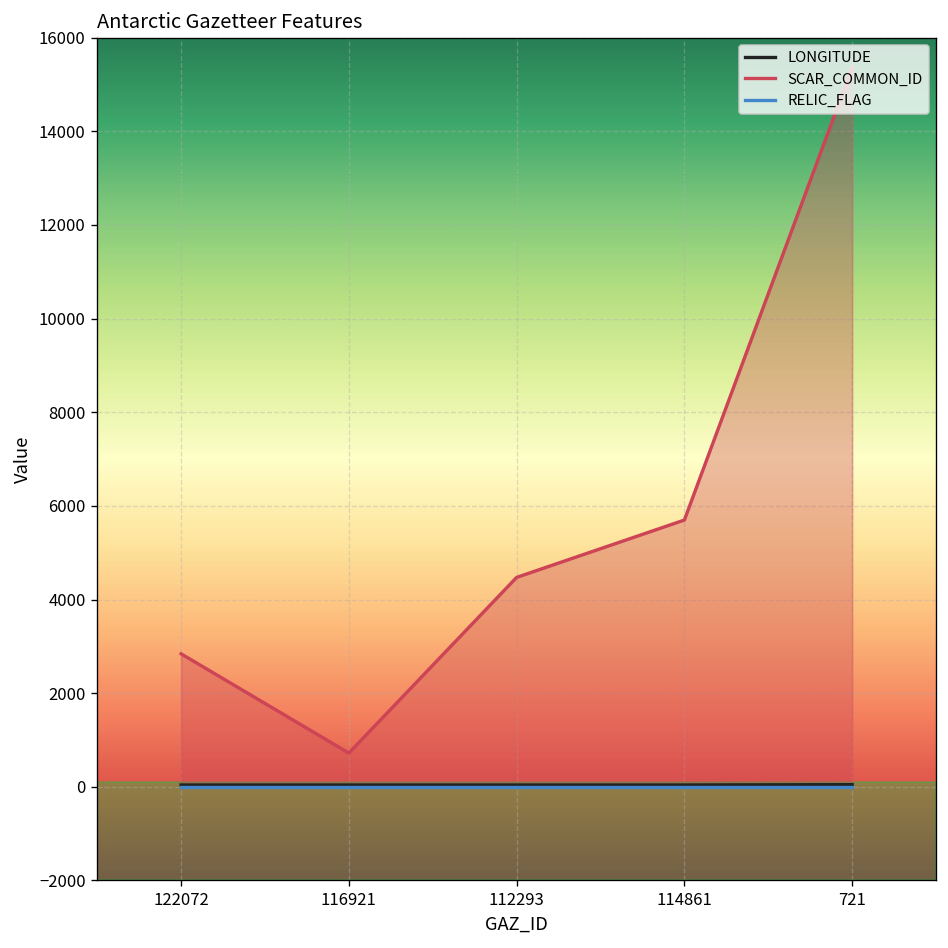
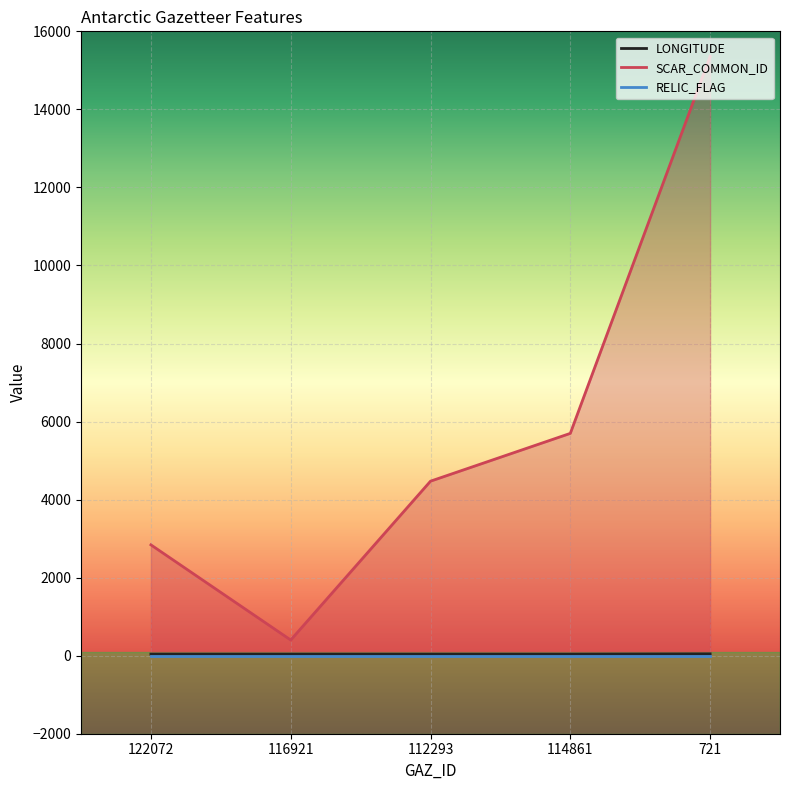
SCAR_COMMON_ID, 116921: 700 -> 400
